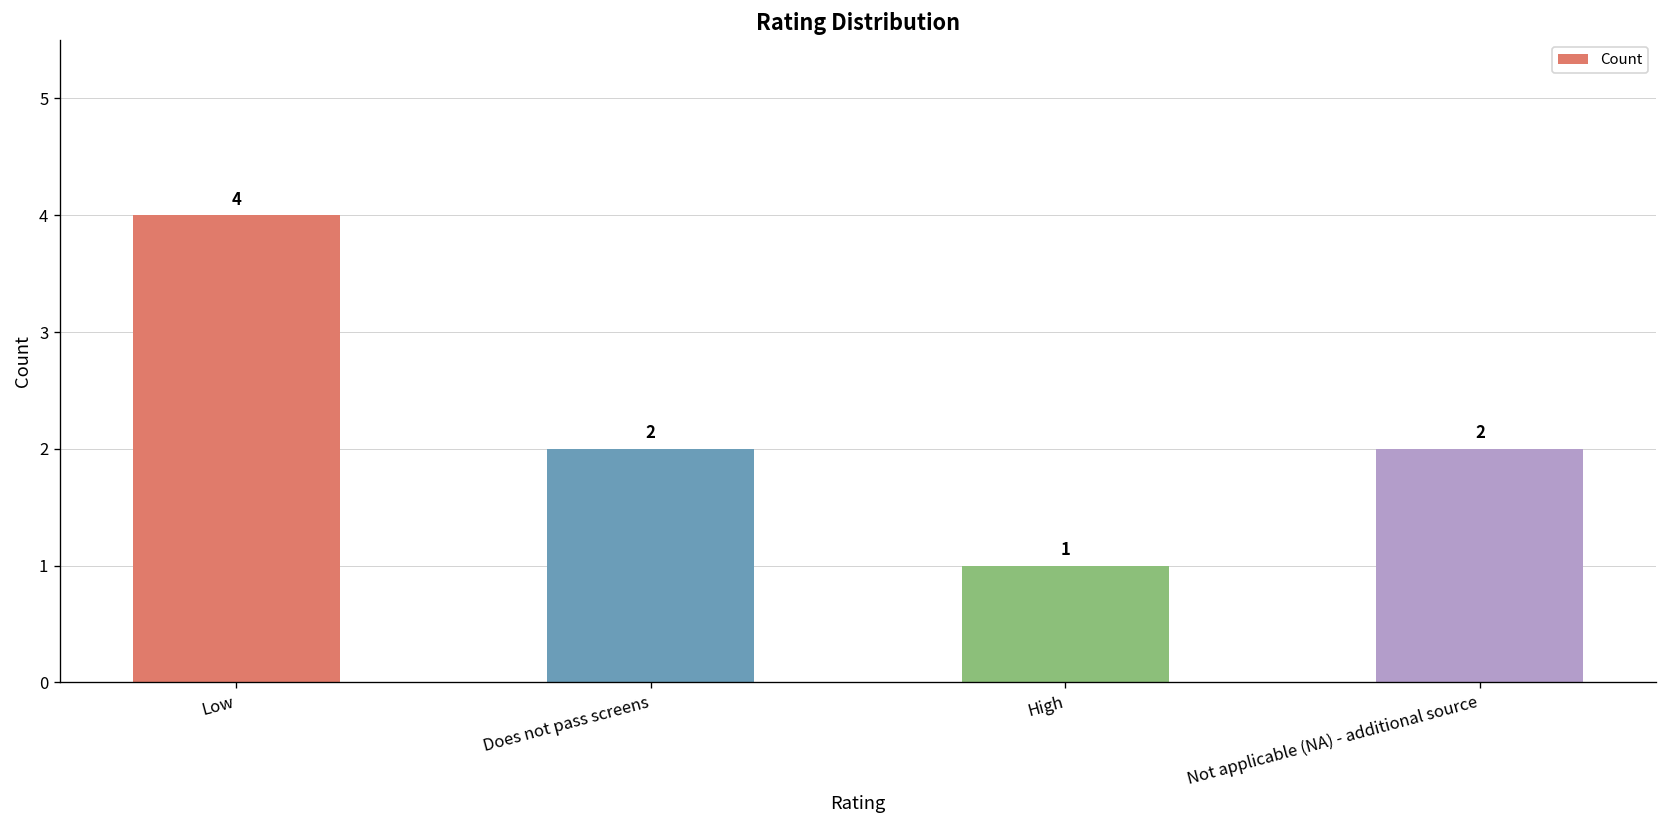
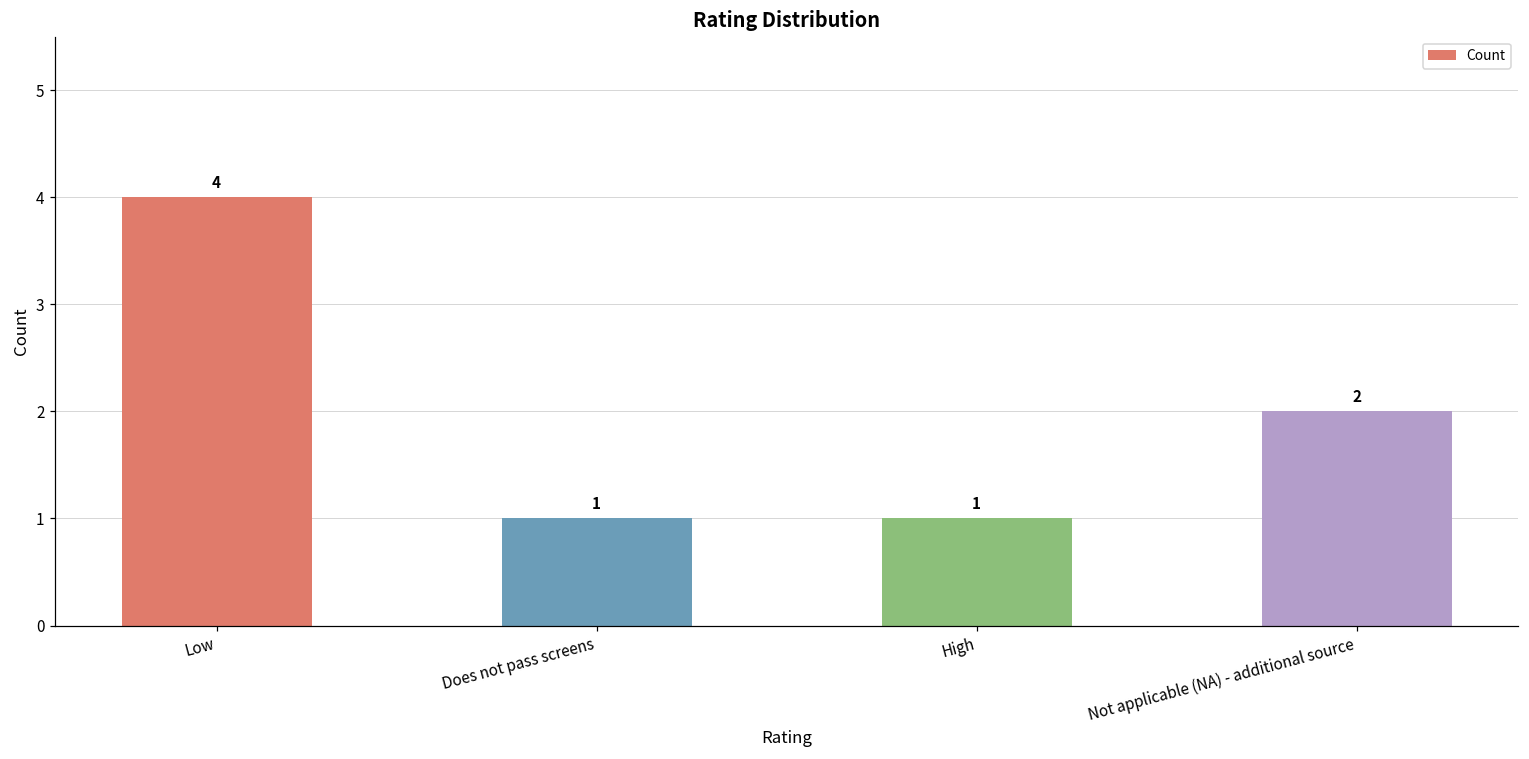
Does not pass screens: 2 -> 1
